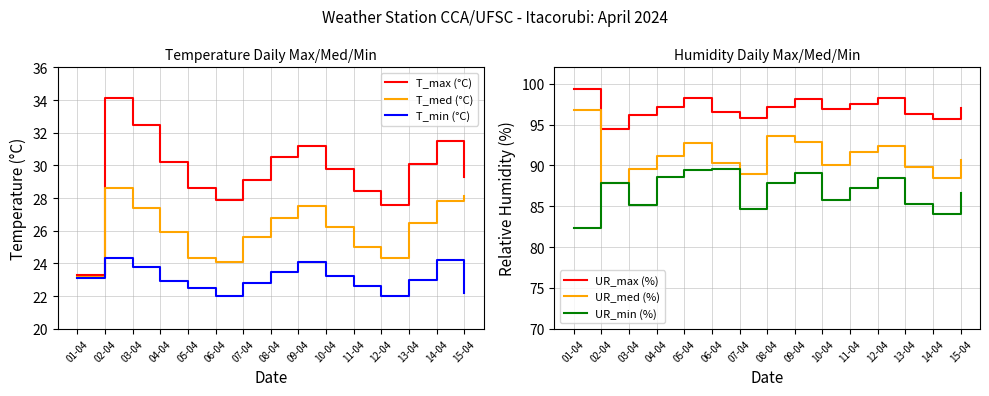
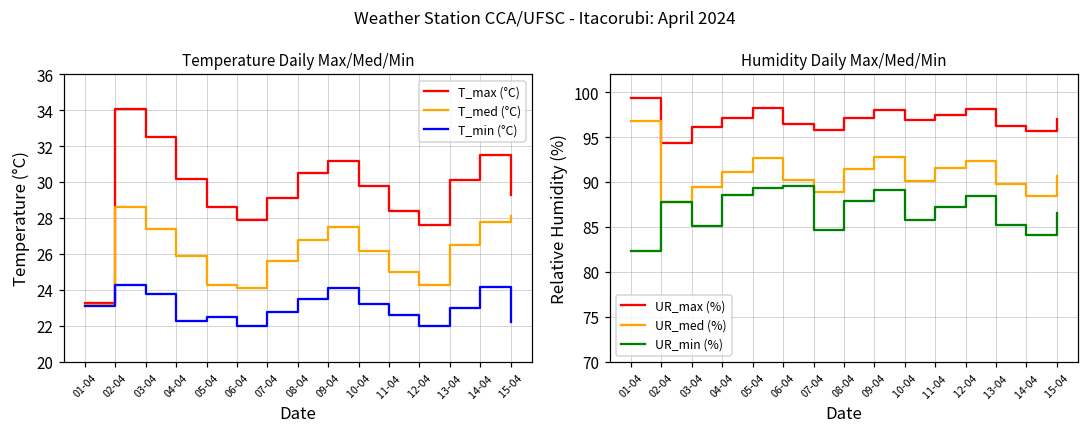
Temperature Daily Max/Med/Min, T_min (°C), 04-04: 22.9 -> 22.3
Humidity Daily Max/Med/Min, UR_med (%), 08-04: 94 -> 92
